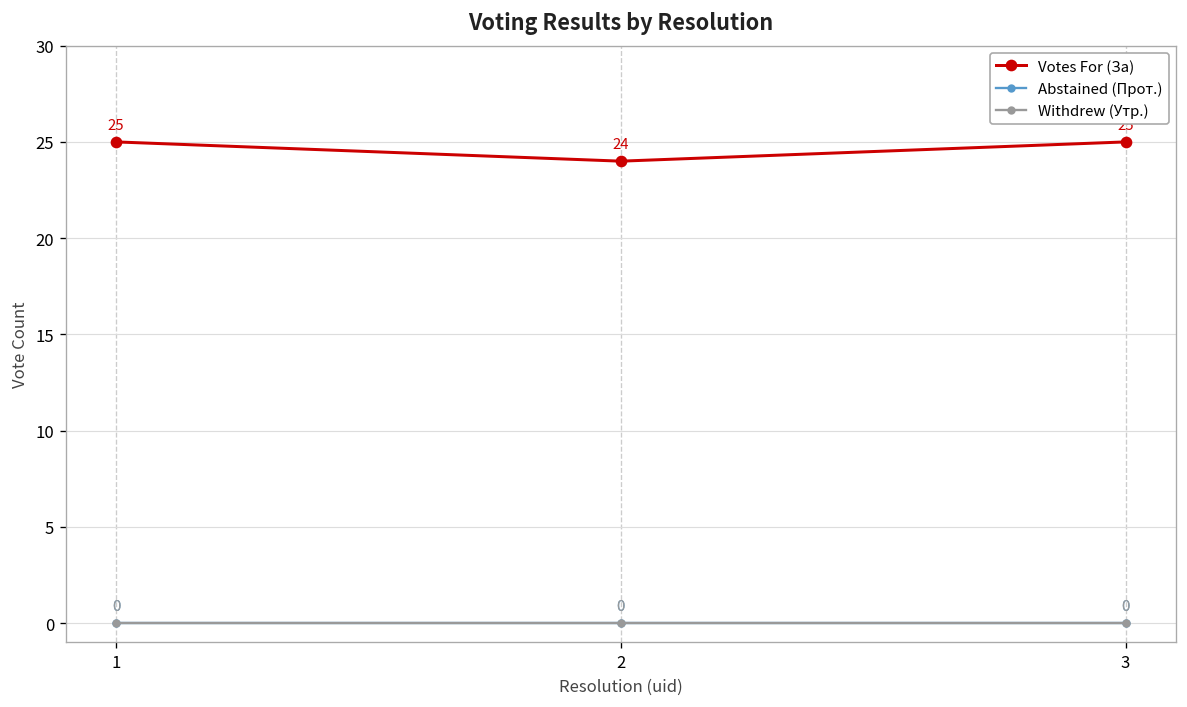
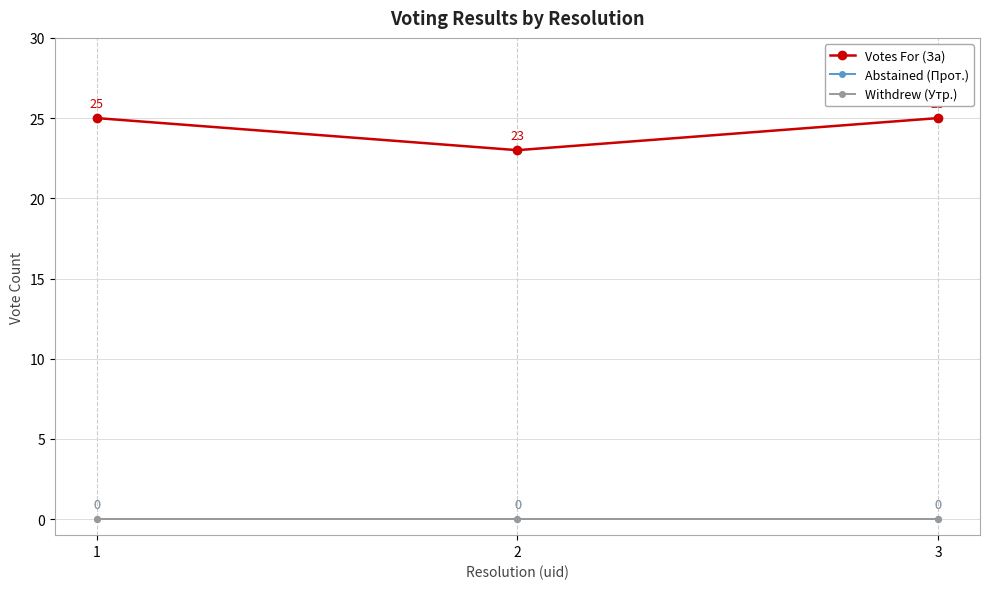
Votes For (За), 2: 24 -> 23
